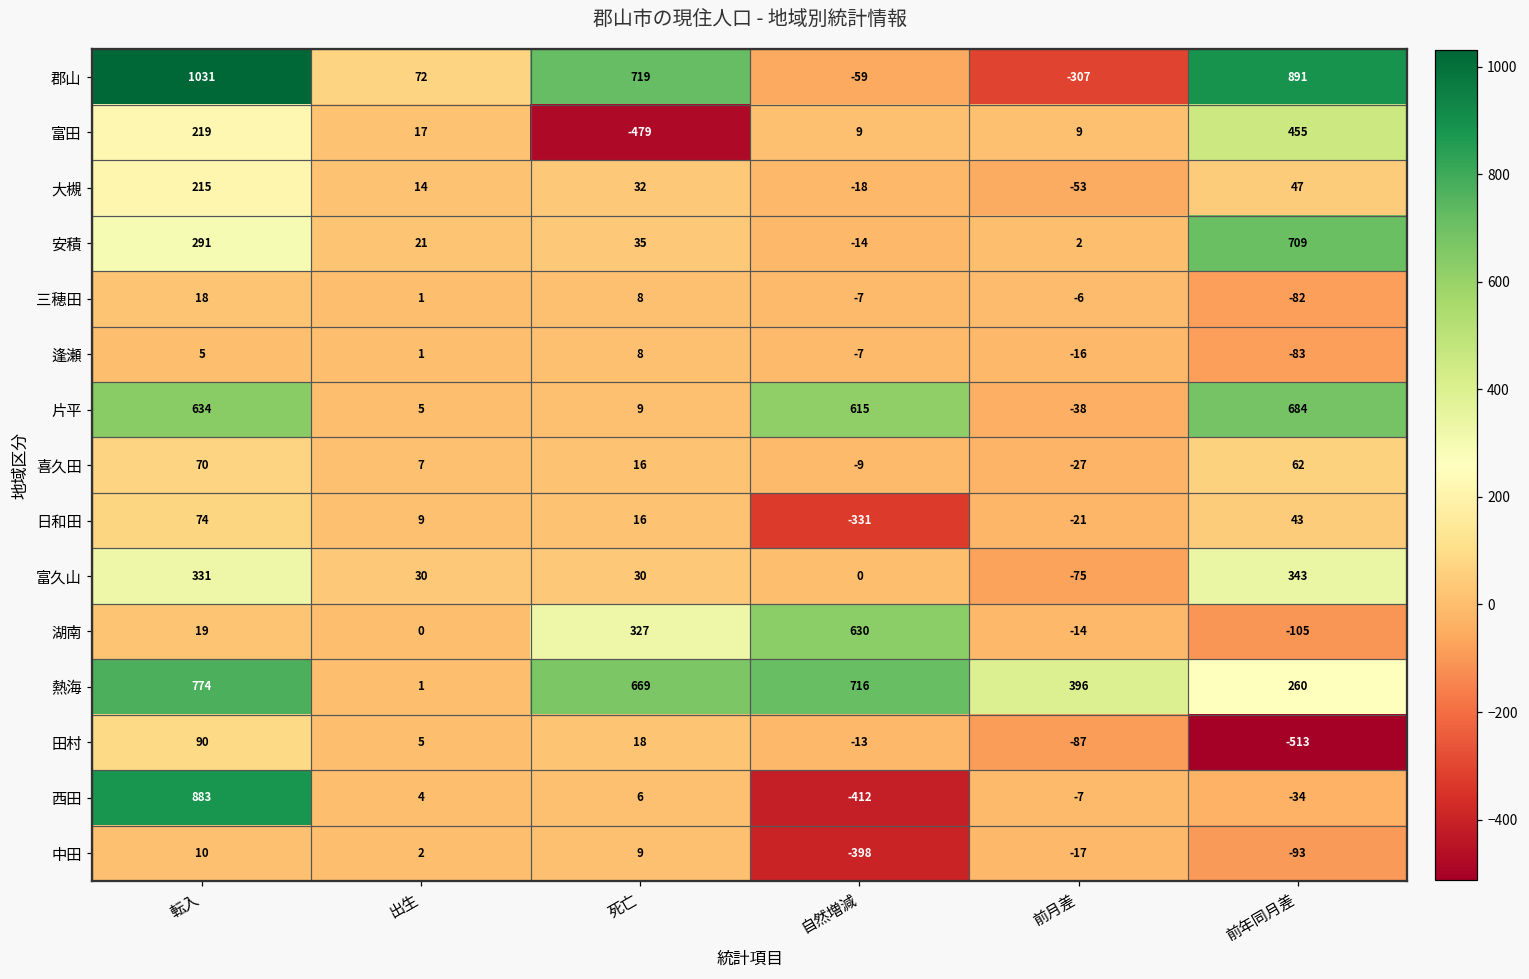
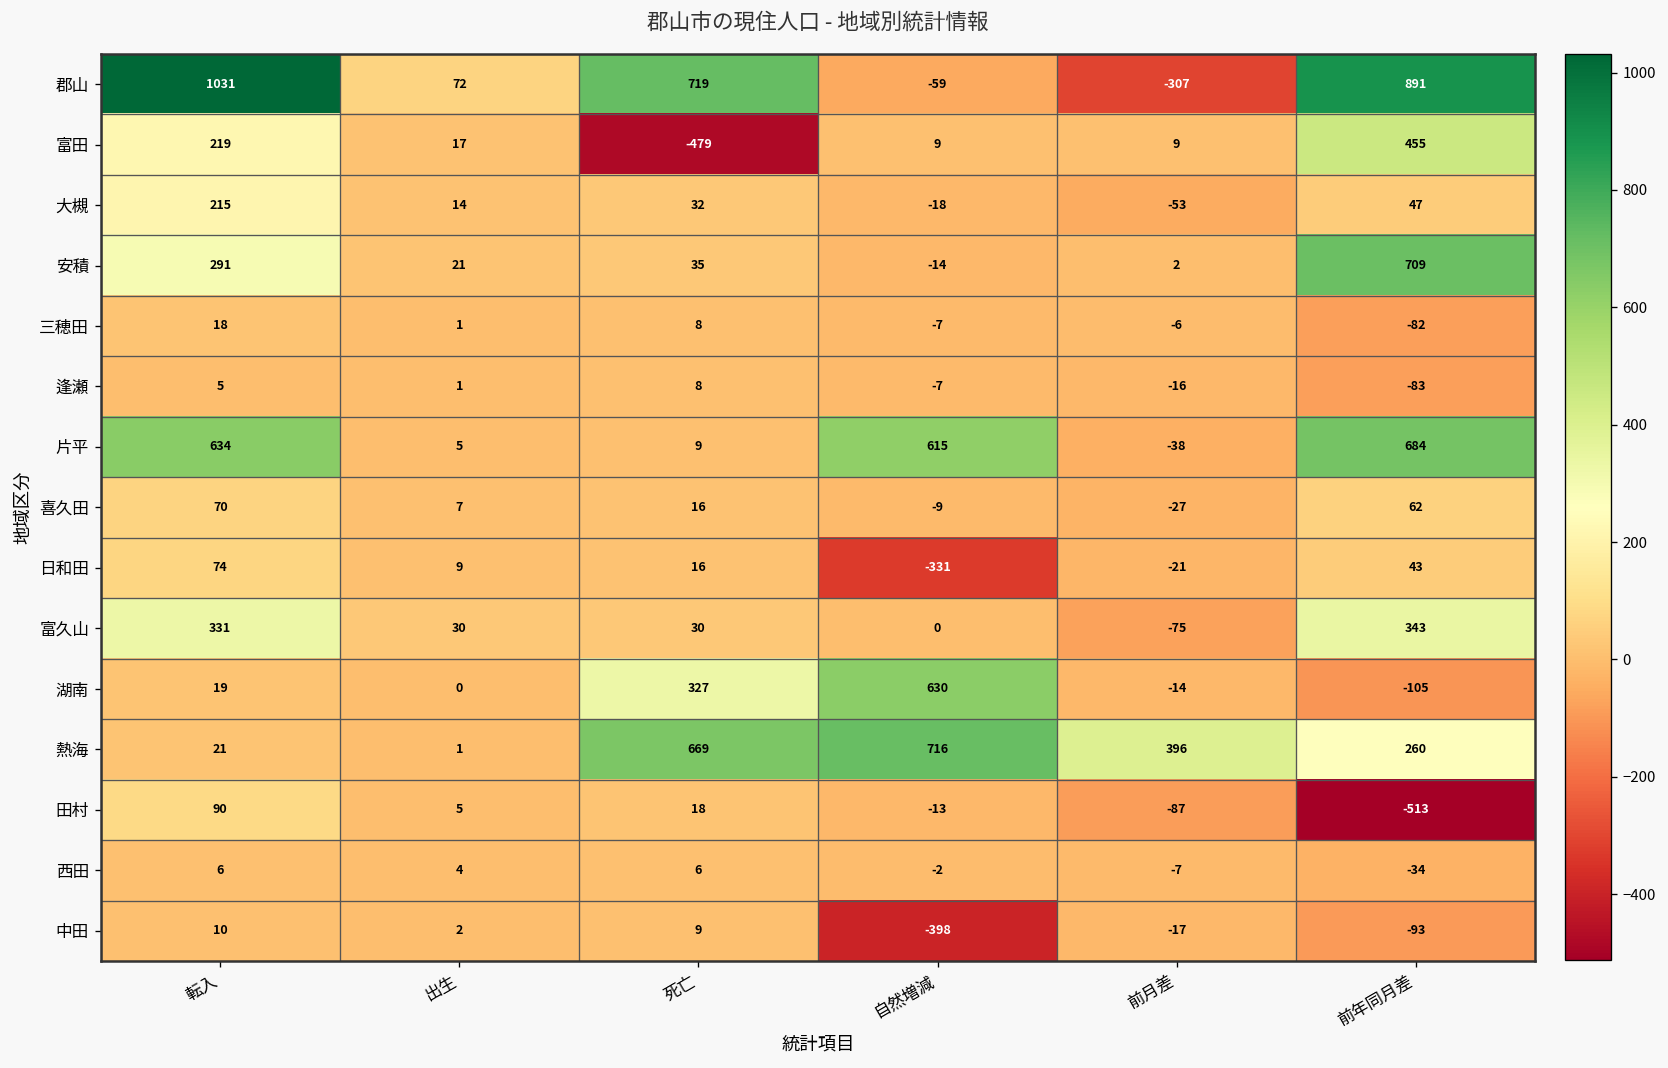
熱海, 転入: 774 -> 21
西田, 転入: 883 -> 6
西田, 自然増減: -412 -> -2
